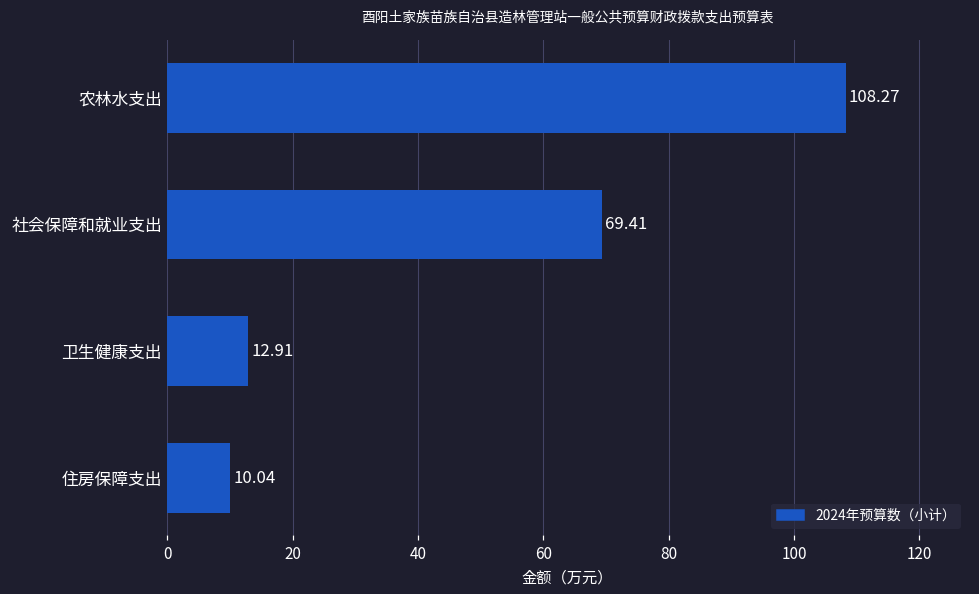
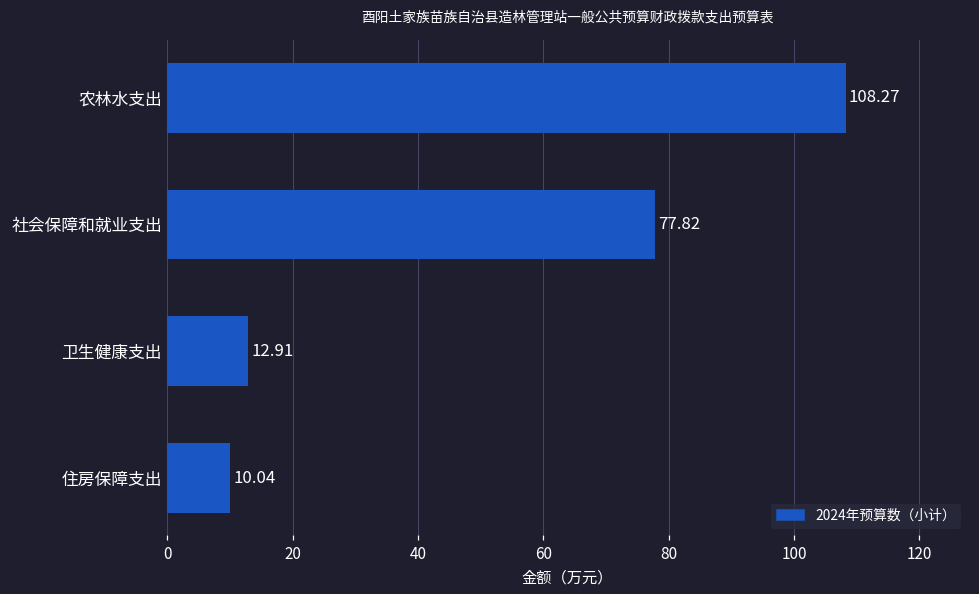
社会保障和就业支出: 69.41 -> 77.82
